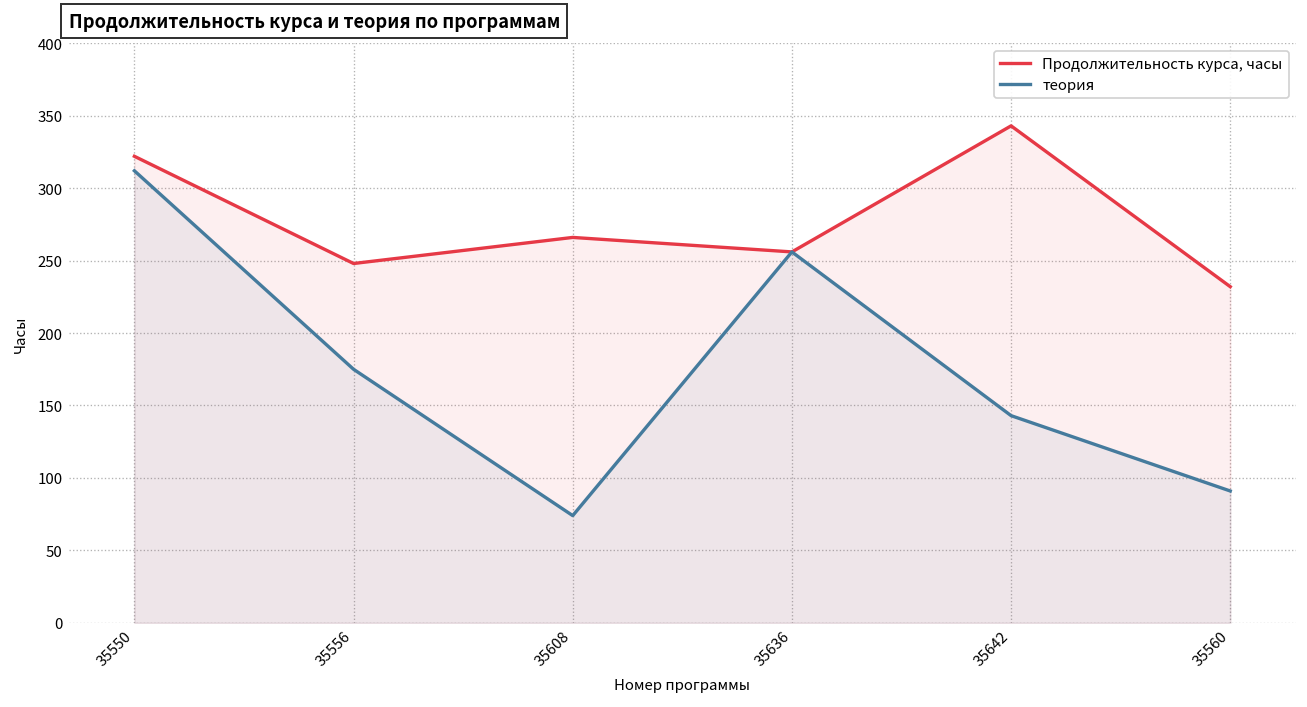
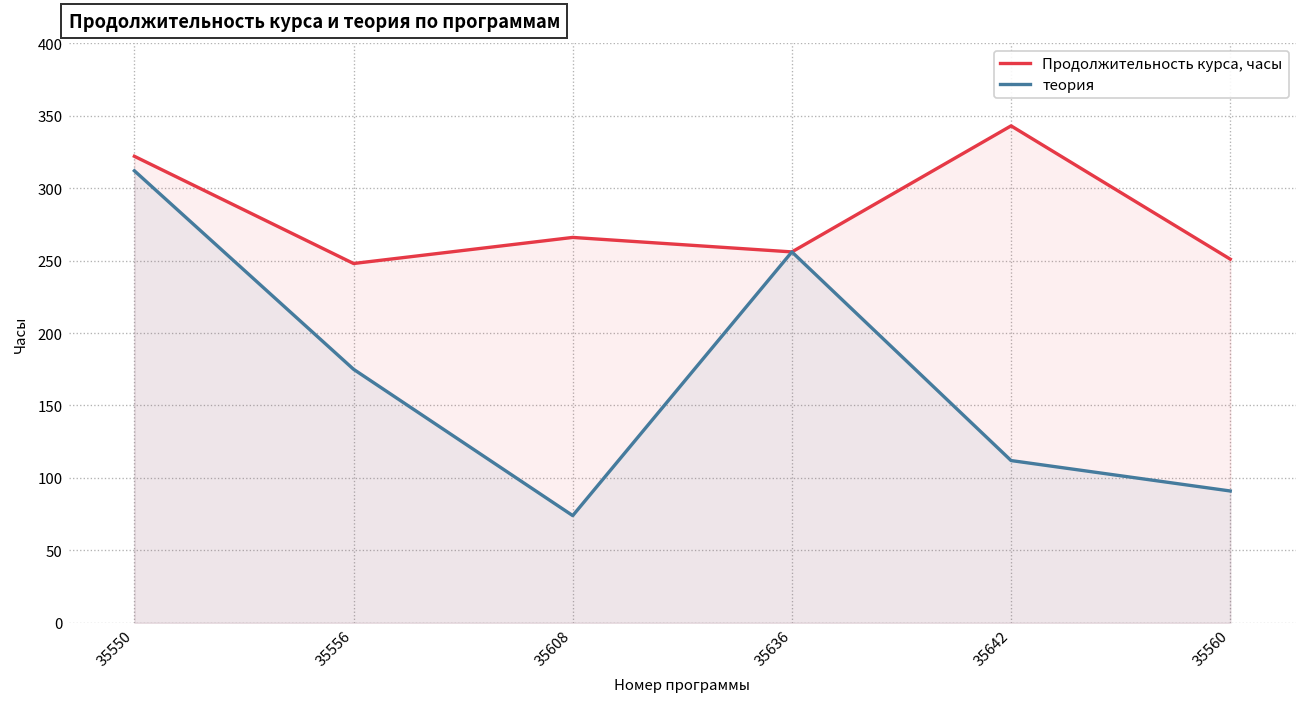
теория, 35642: 143 -> 112
Продолжительность курса, часы, 35560: 232 -> 251
